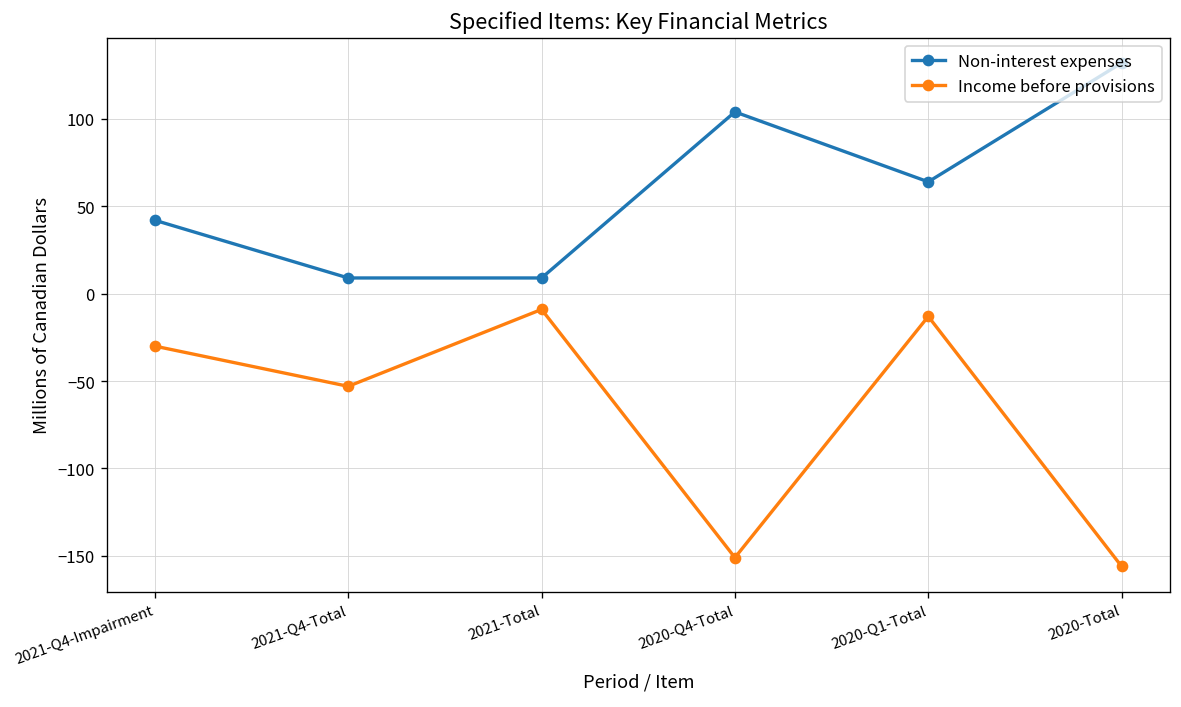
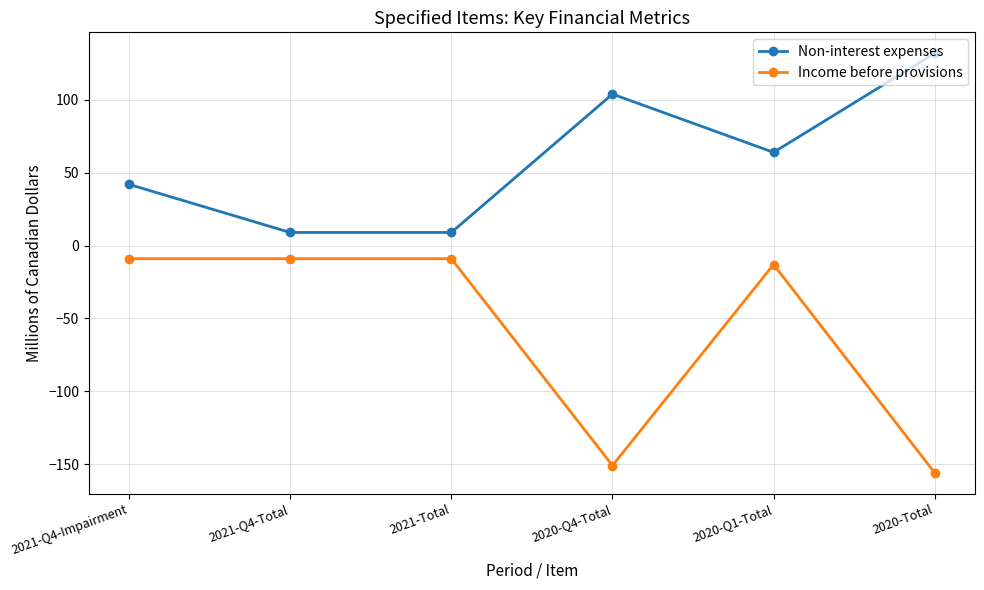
Income before provisions, 2021-Q4-Impairment: -30 -> -9
Income before provisions, 2021-Q4-Total: -53 -> -9
